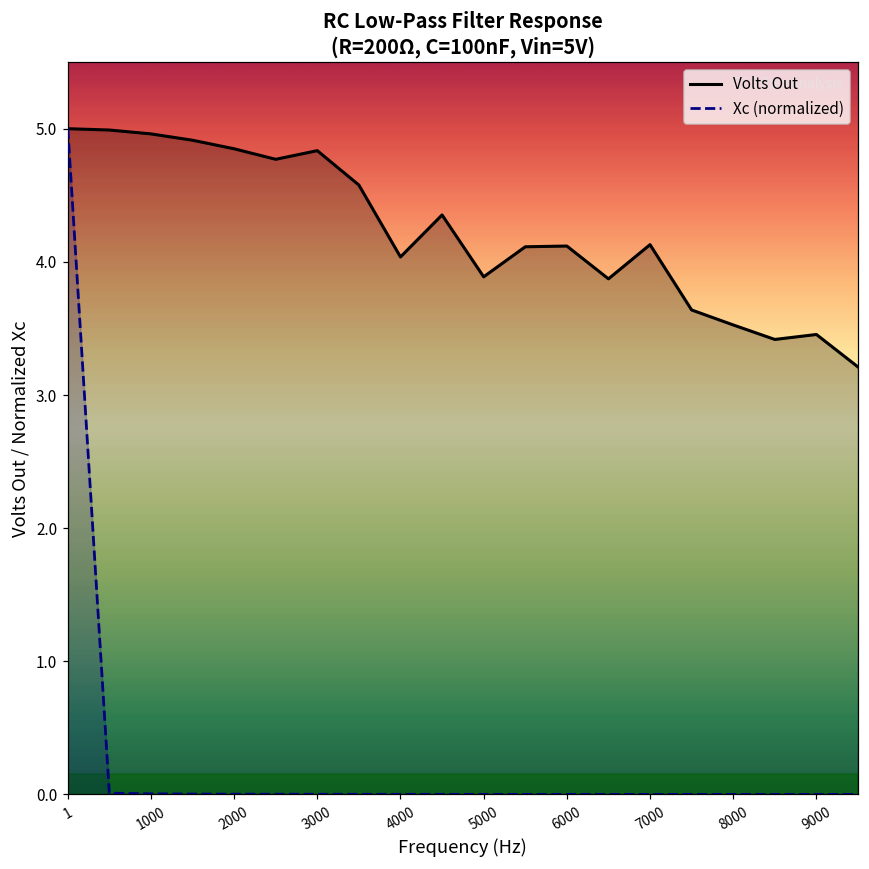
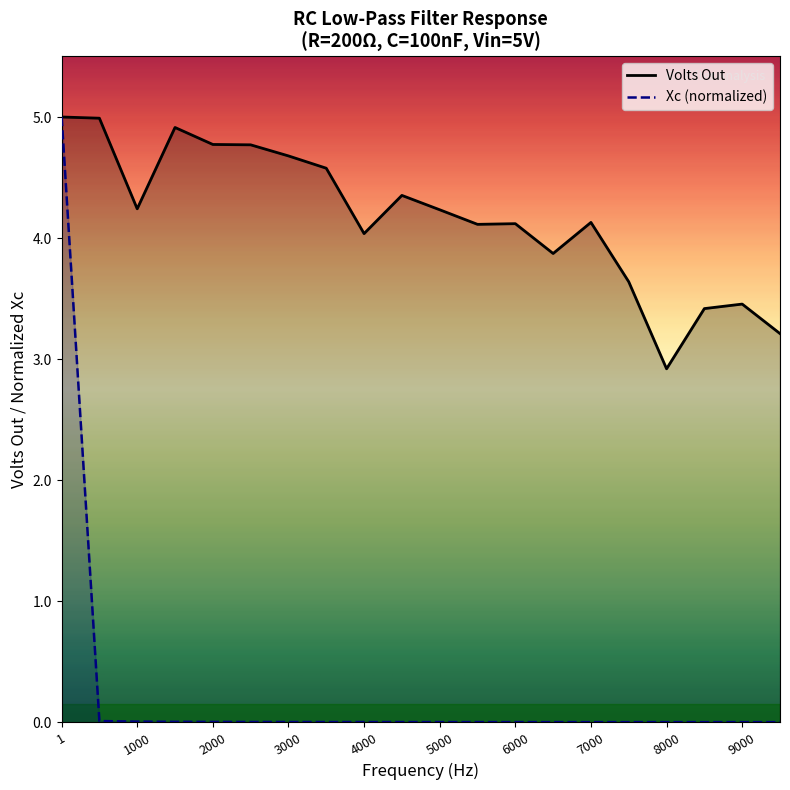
Volts Out, 1000: 4.96 -> 4.24
Volts Out, 2000: 4.85 -> 4.77
Volts Out, 3000: 4.84 -> 4.68
Volts Out, 5000: 3.89 -> 4.23
Volts Out, 8000: 3.53 -> 2.92
